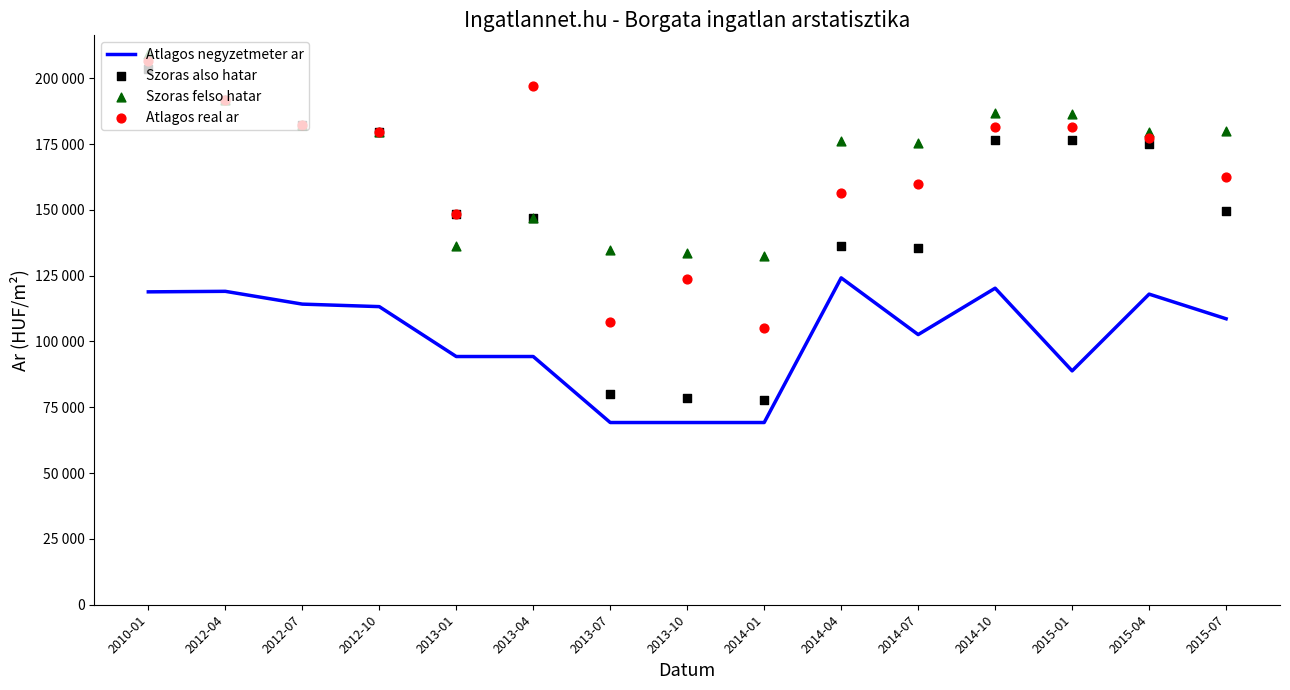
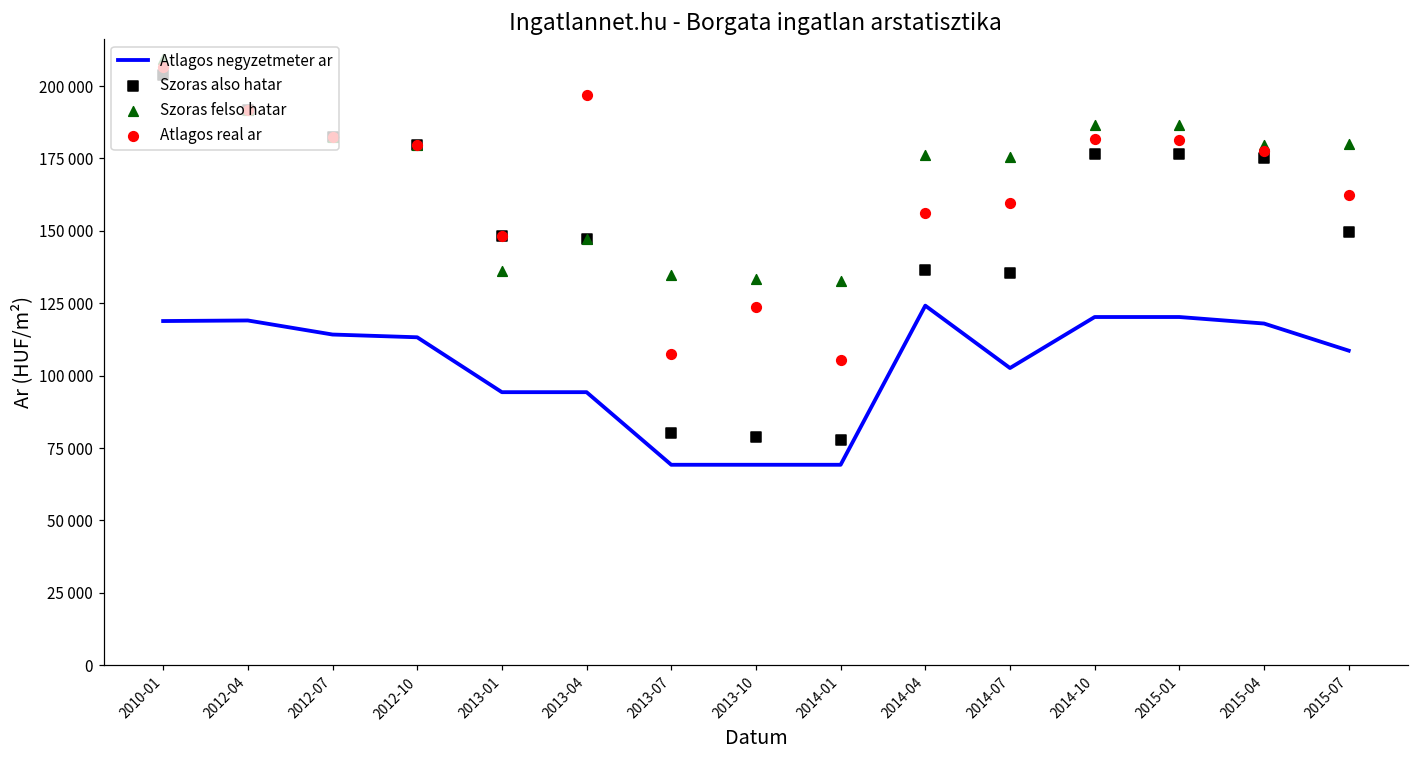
Atlagos negyzetmeter ar, 2015-01: 89000 -> 120000
